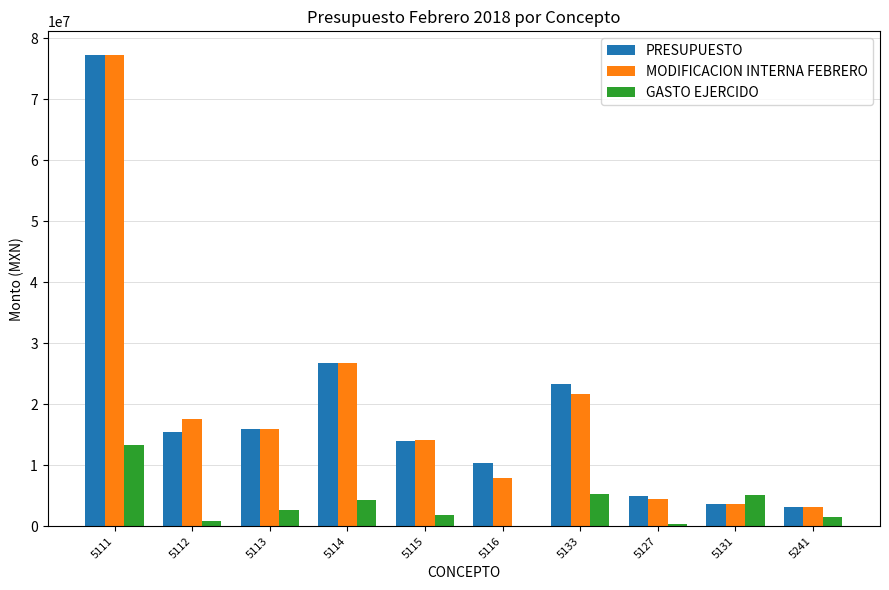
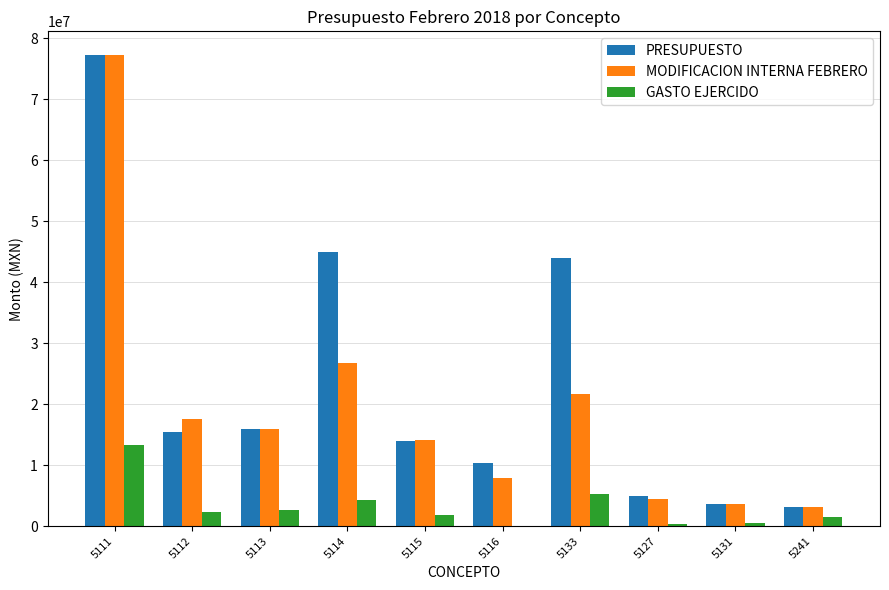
GASTO EJERCIDO, 5112: 1000000 -> 2000000
PRESUPUESTO, 5114: 27000000 -> 45000000
PRESUPUESTO, 5133: 23000000 -> 44000000
GASTO EJERCIDO, 5131: 5000000 -> 0
